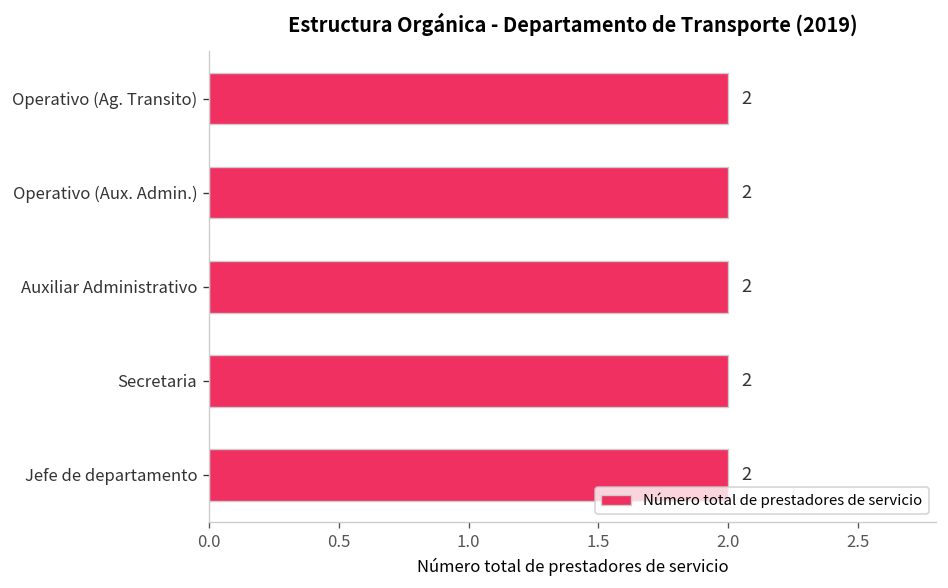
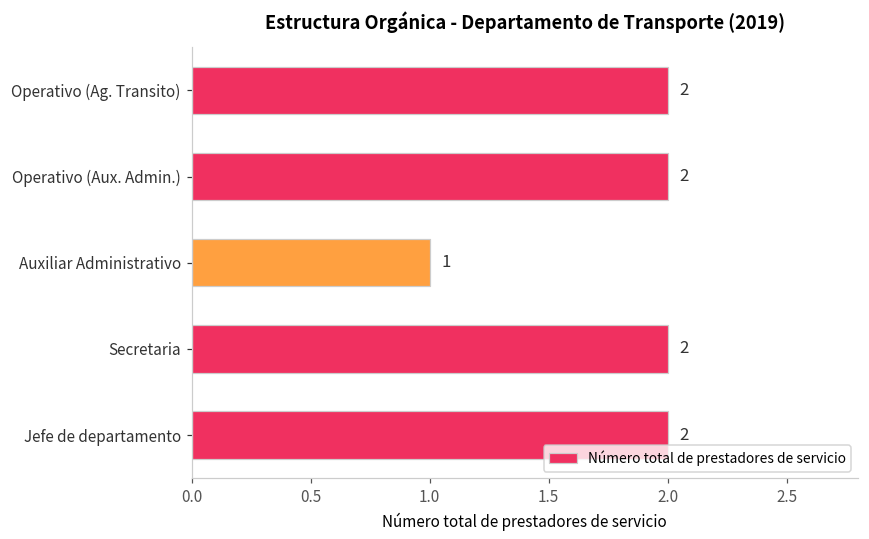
Auxiliar Administrativo: 2 -> 1
